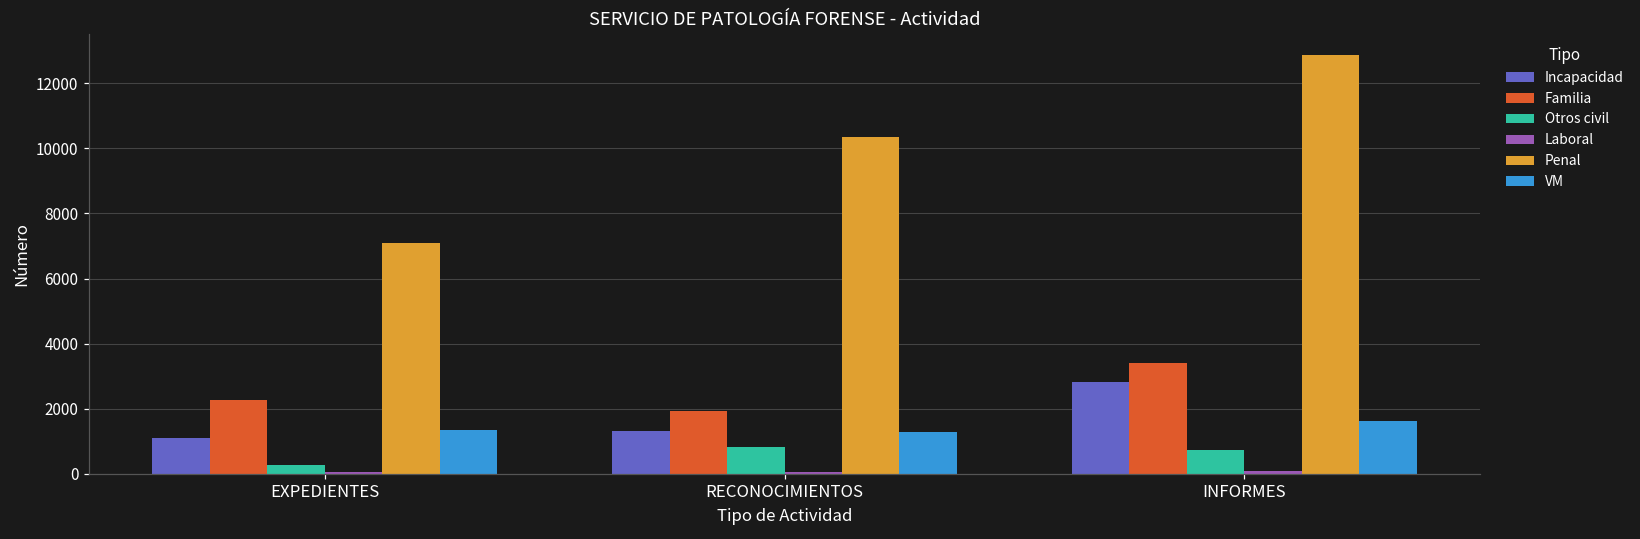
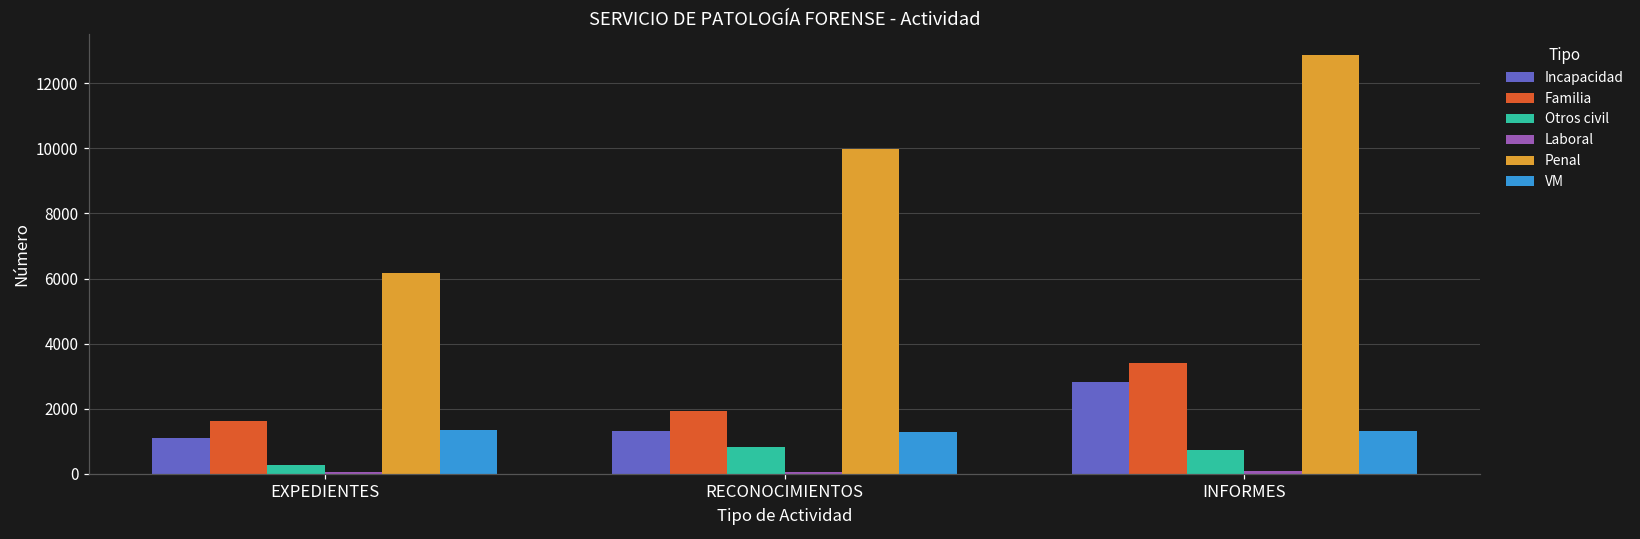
Familia, EXPEDIENTES: 2300 -> 1600
Penal, EXPEDIENTES: 7100 -> 6200
Penal, RECONOCIMIENTOS: 10300 -> 10000
VM, INFORMES: 1600 -> 1300
